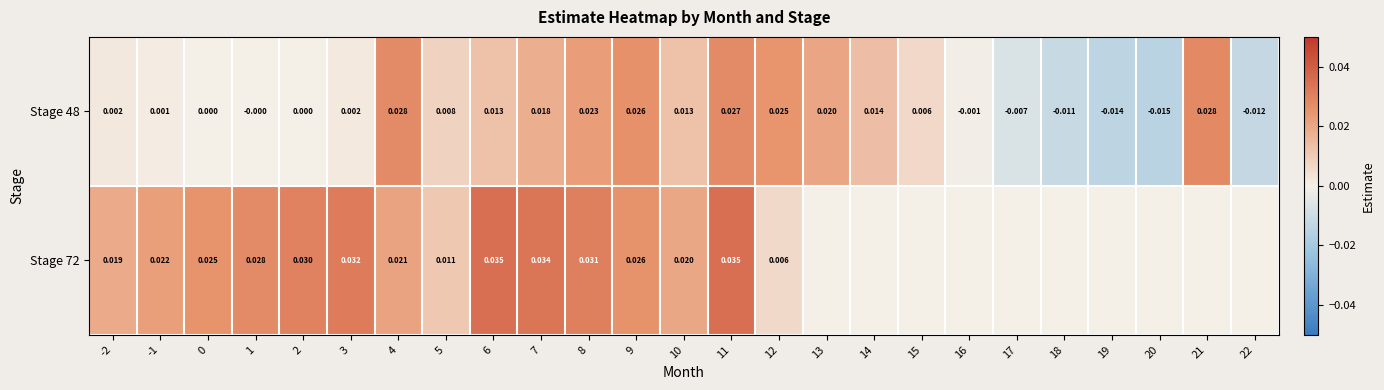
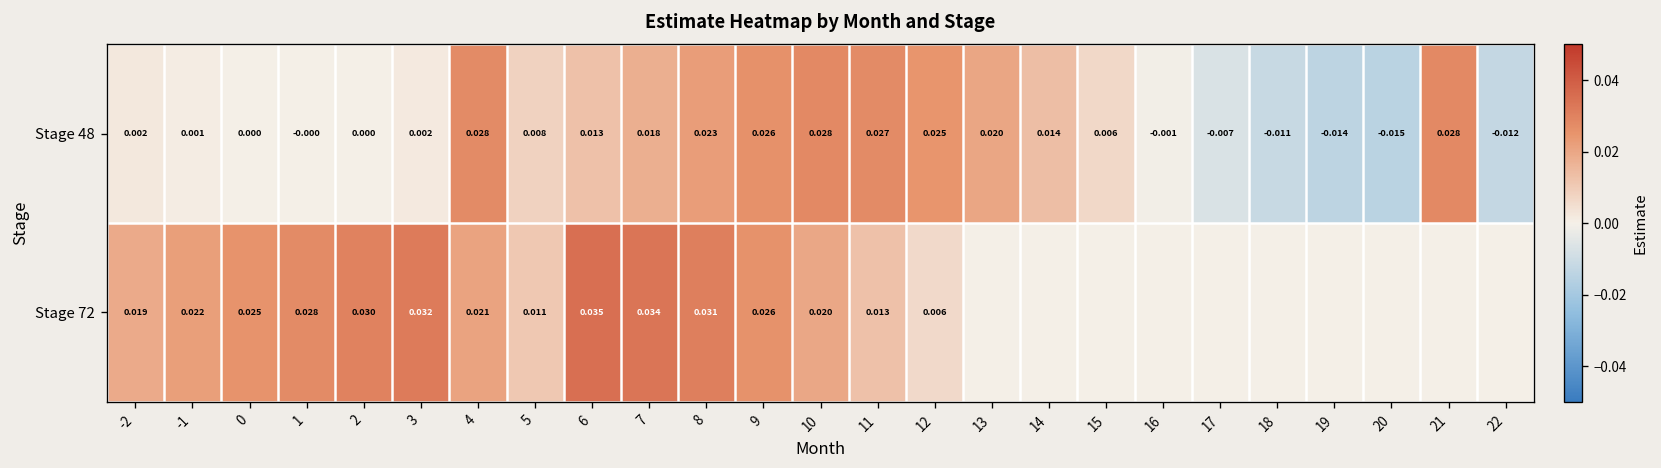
Stage 48, 10: 0.013 -> 0.028
Stage 72, 11: 0.035 -> 0.013
